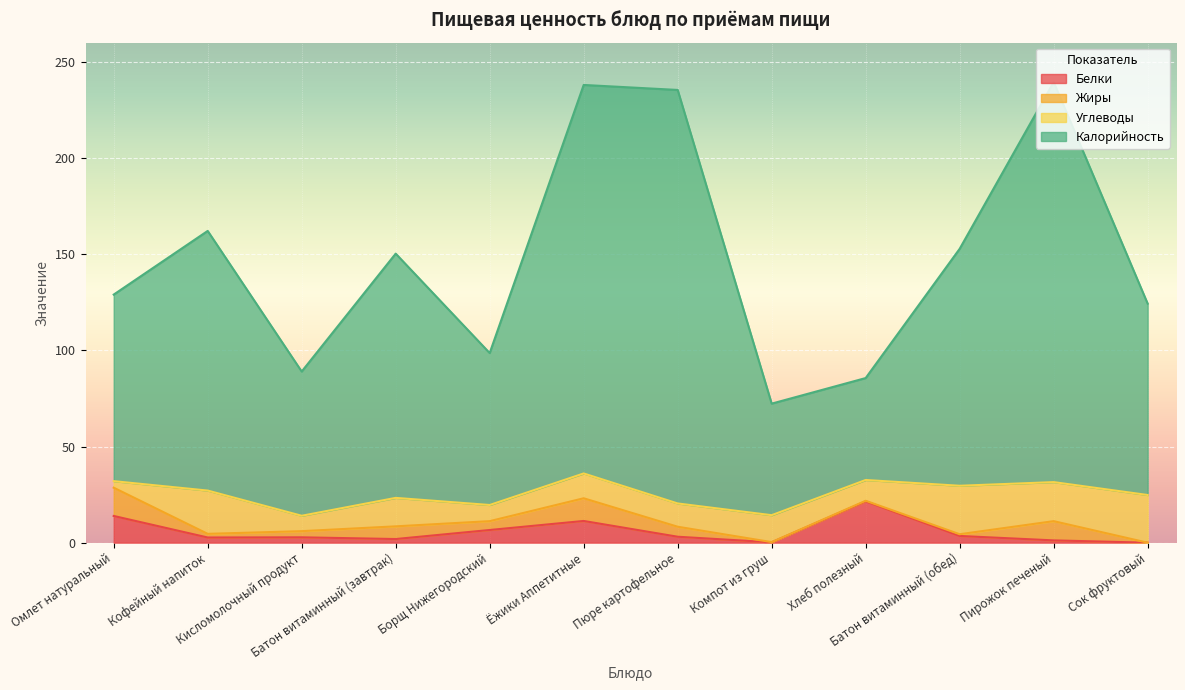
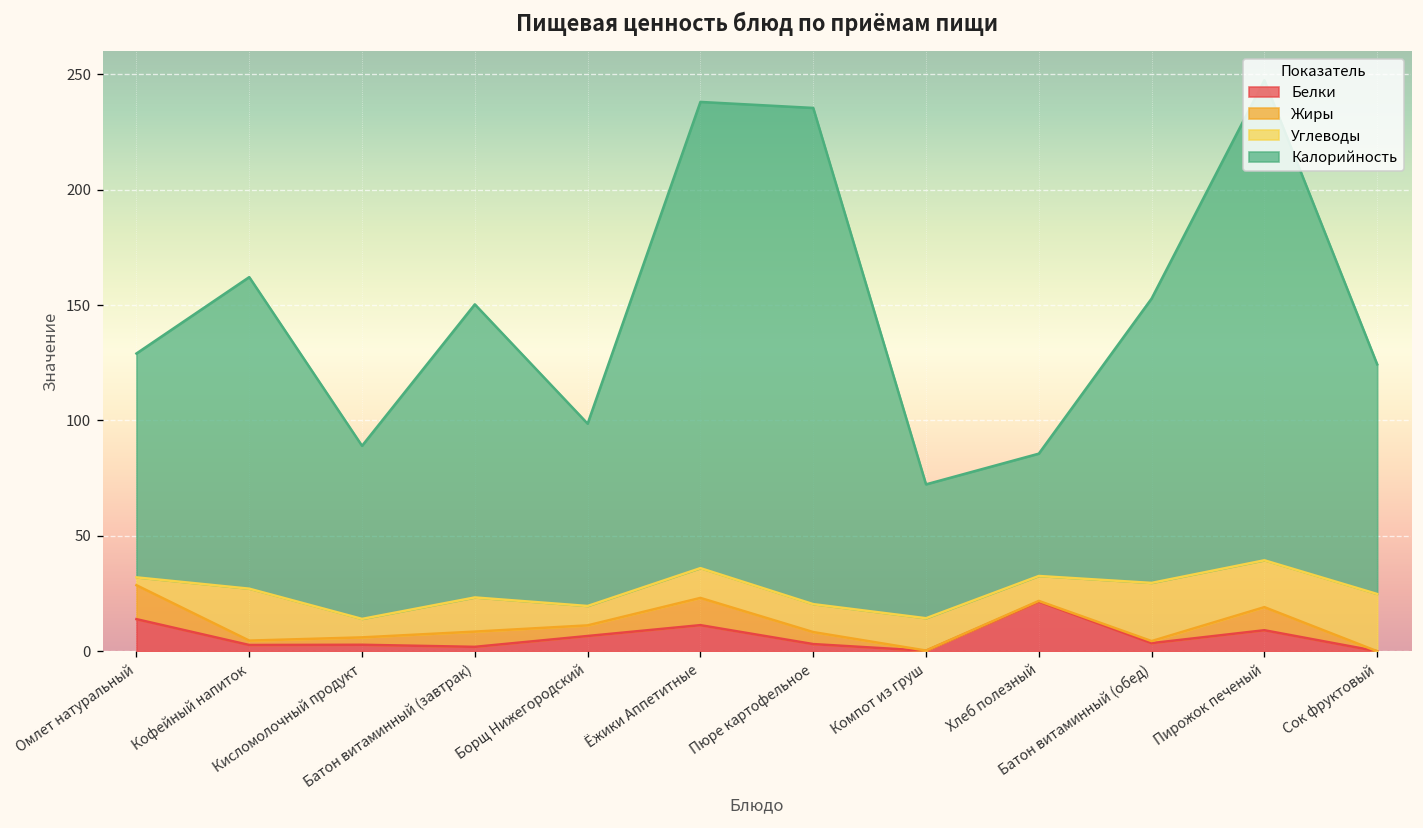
Белки, Пирожок печеный: 1 -> 9
